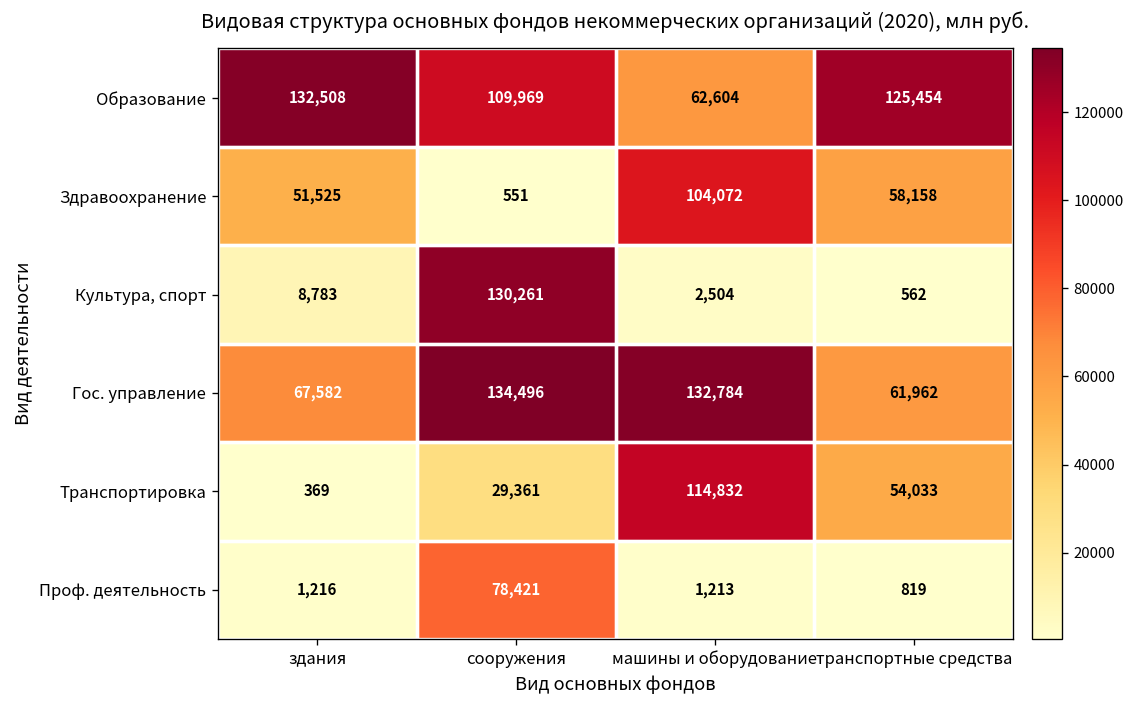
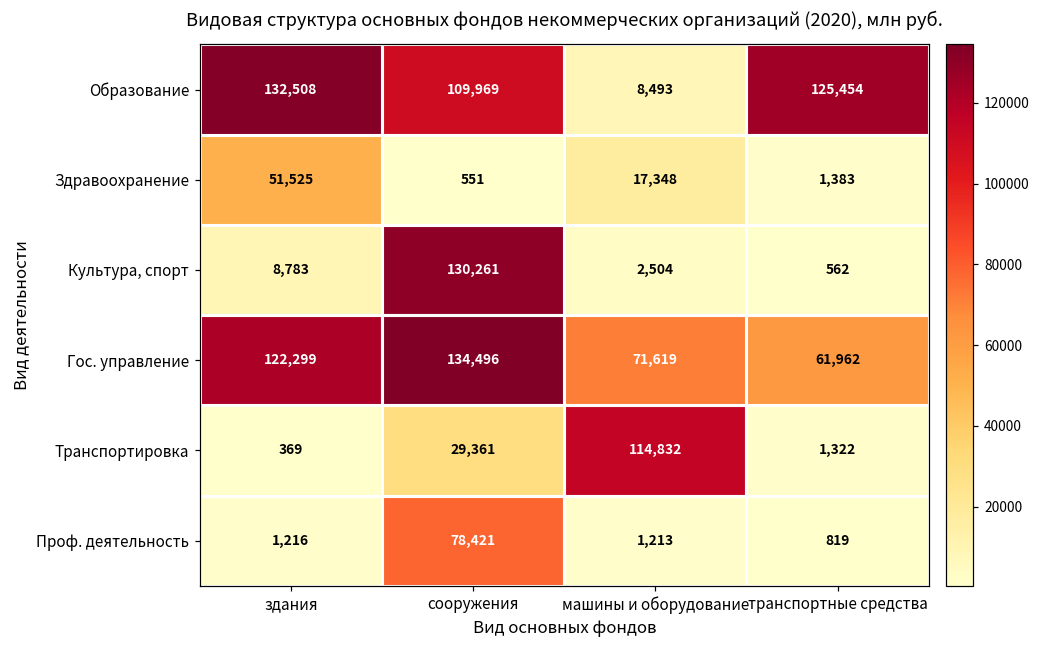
Образование, машины и оборудование: 62,604 -> 8,493
Здравоохранение, машины и оборудование: 104,072 -> 17,348
Здравоохранение, транспортные средства: 58,158 -> 1,383
Гос. управление, здания: 67,582 -> 122,299
Гос. управление, машины и оборудование: 132,784 -> 71,619
Транспортировка, транспортные средства: 54,033 -> 1,322
